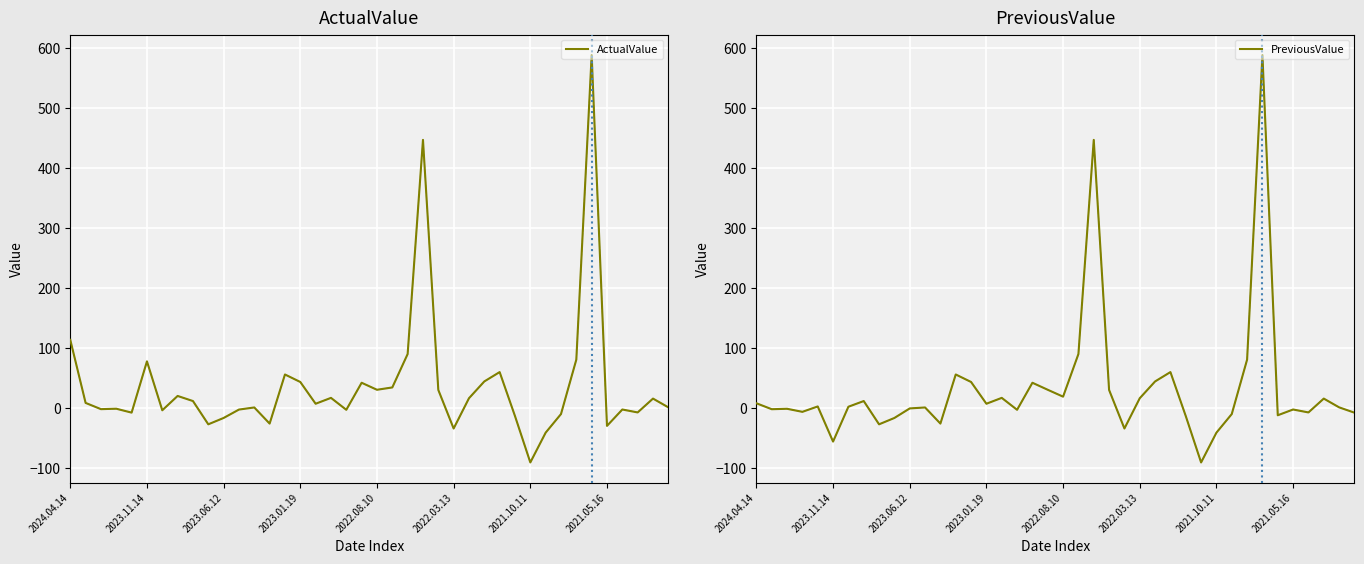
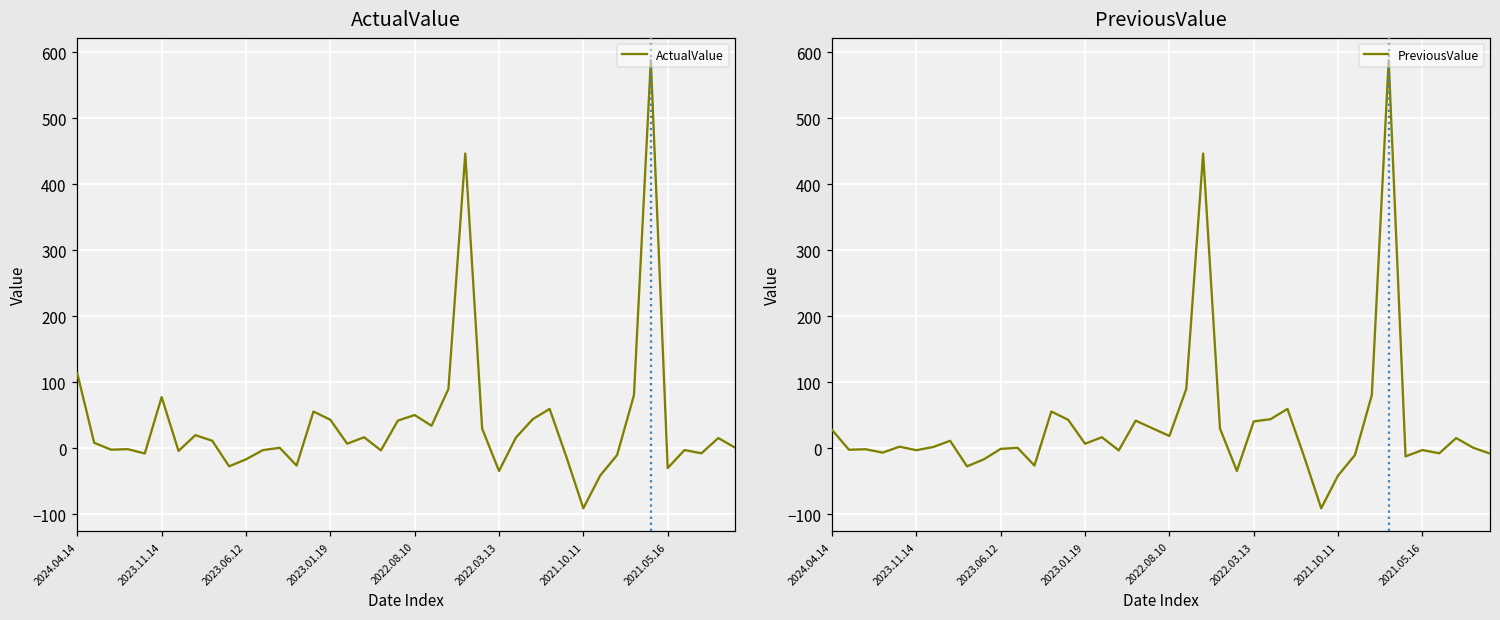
ActualValue, 2022.08.10: 30 -> 50
PreviousValue, 2024.04.14: 10 -> 30
PreviousValue, 2023.11.14: -60 -> 0
PreviousValue, 2022.03.13: 20 -> 40
